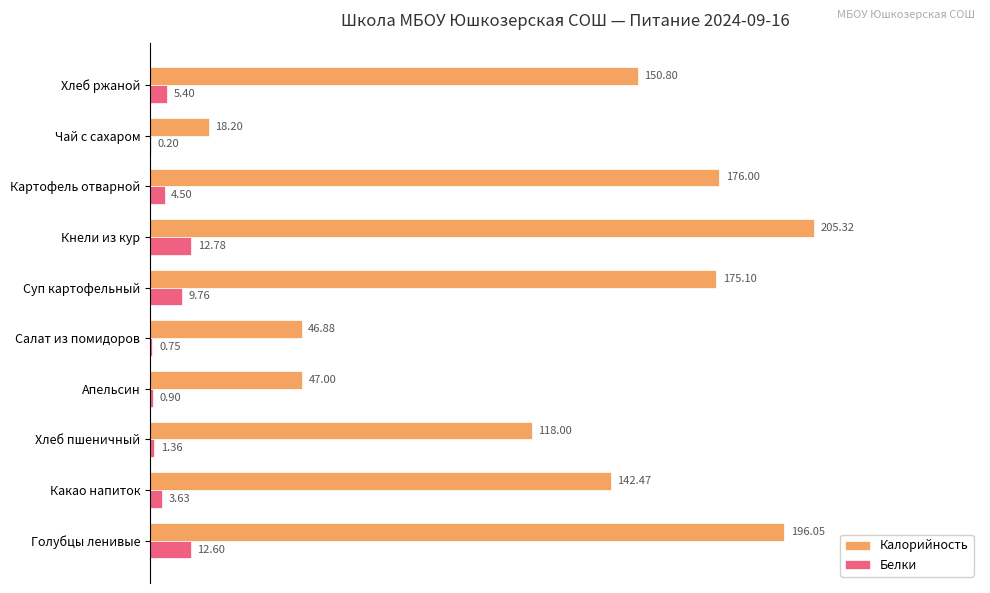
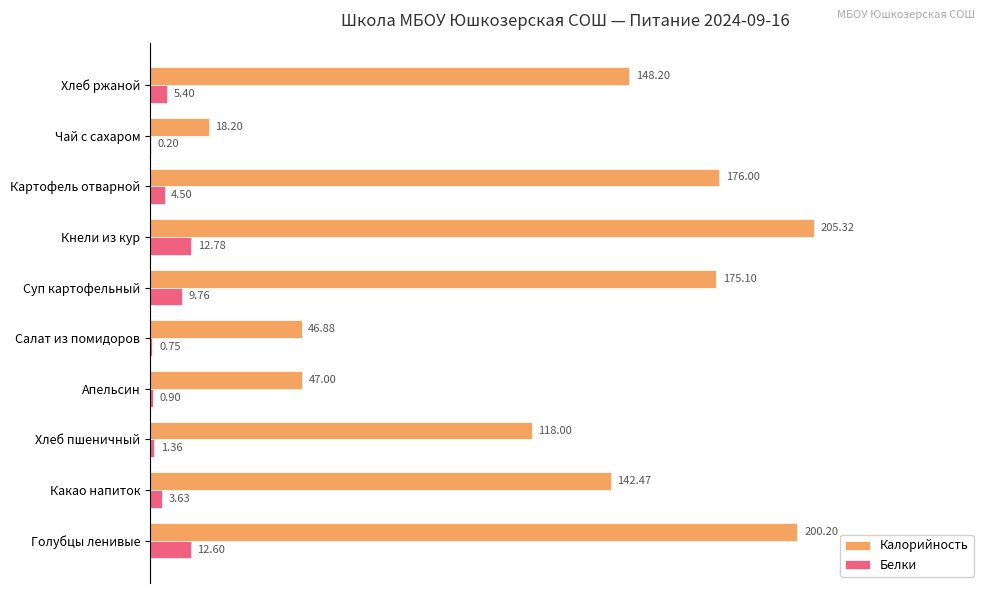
Калорийность, Хлеб ржаной: 150.80 -> 148.20
Калорийность, Голубцы ленивые: 196.05 -> 200.20
